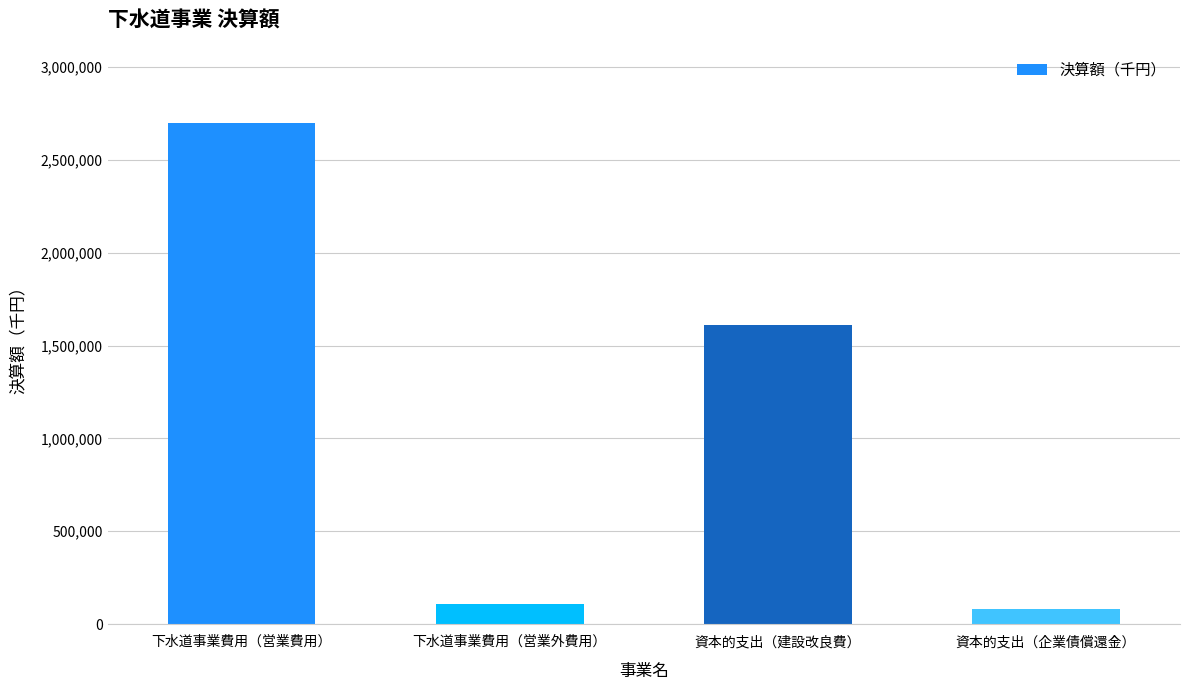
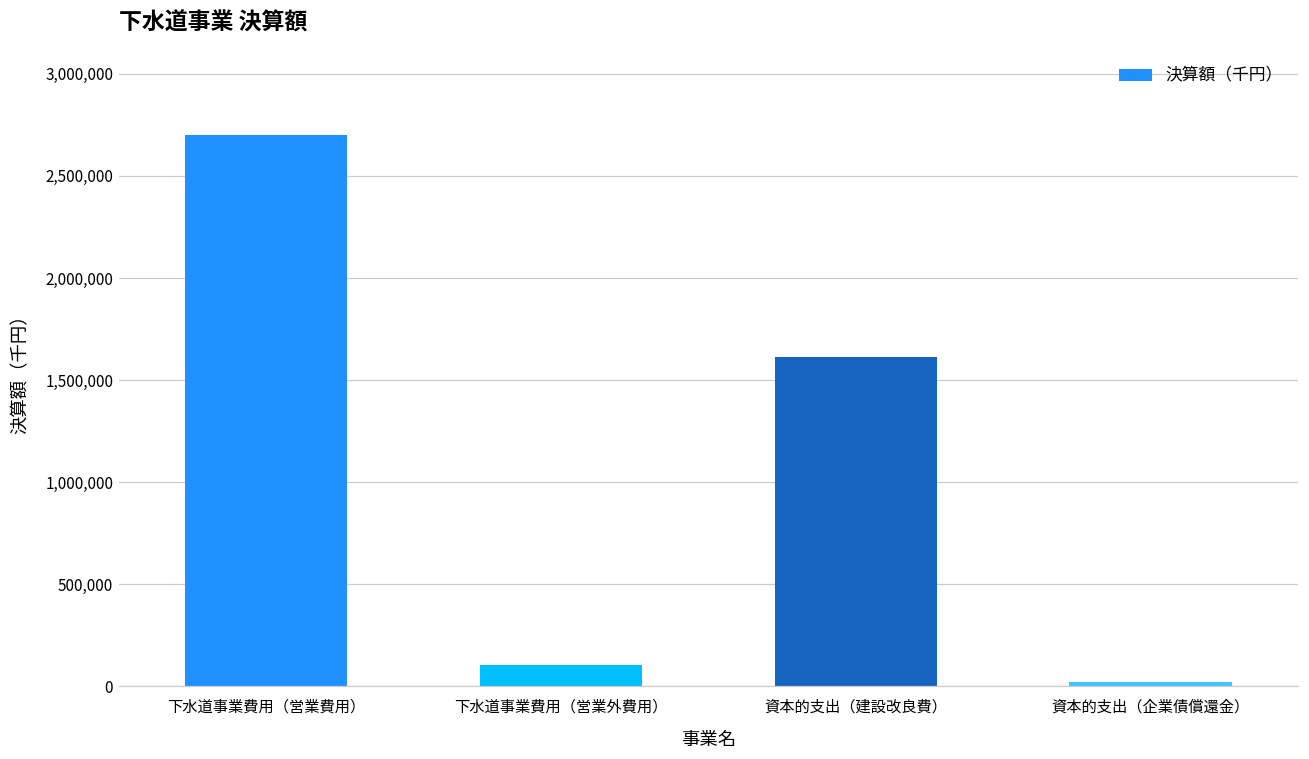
資本的支出（企業債償還金）: 80,000 -> 20,000
